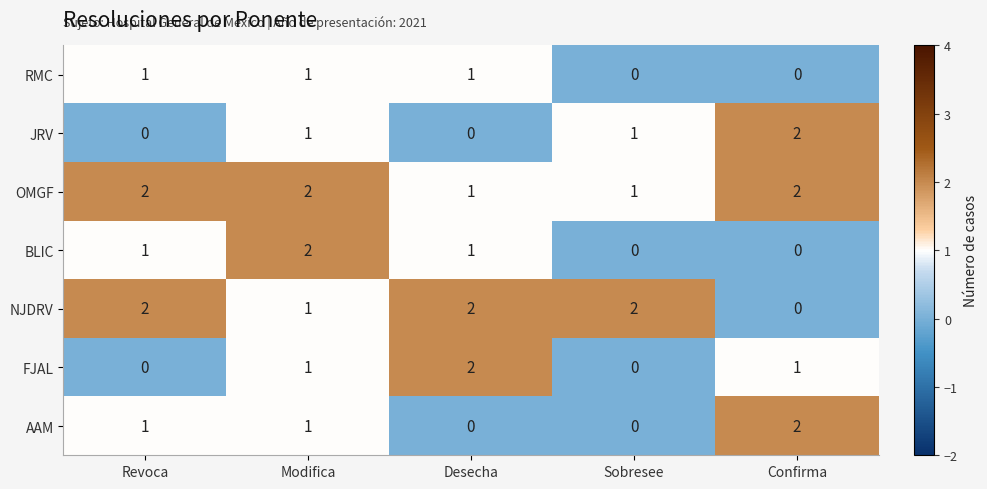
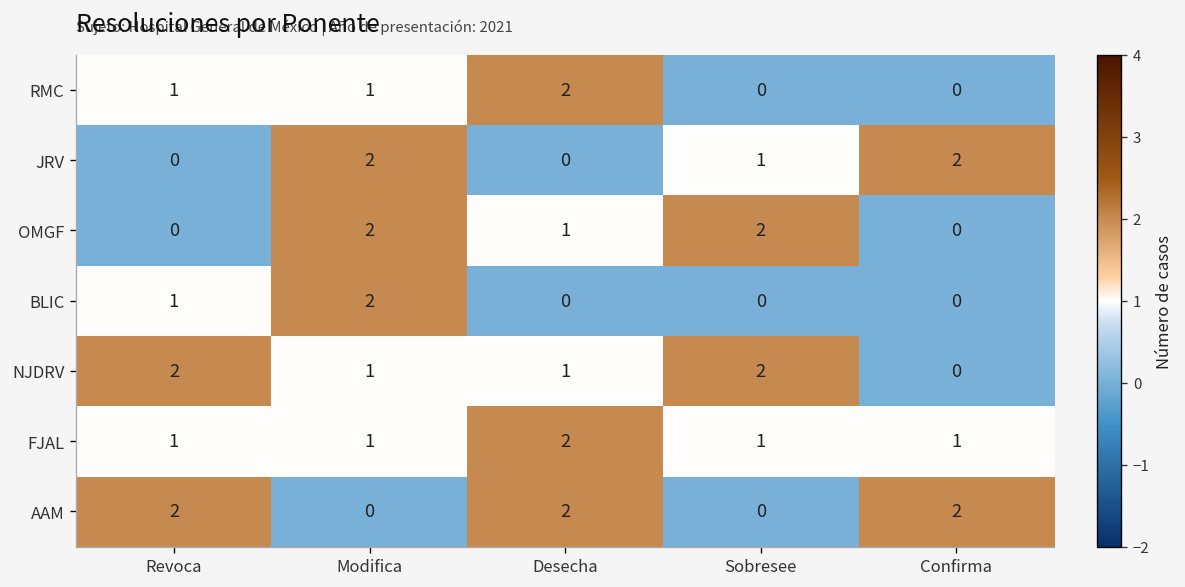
RMC, Desecha: 1 -> 2
JRV, Modifica: 1 -> 2
OMGF, Revoca: 2 -> 0
OMGF, Sobresee: 1 -> 2
OMGF, Confirma: 2 -> 0
BLIC, Desecha: 1 -> 0
NJDRV, Desecha: 2 -> 1
FJAL, Revoca: 0 -> 1
FJAL, Sobresee: 0 -> 1
AAM, Revoca: 1 -> 2
AAM, Modifica: 1 -> 0
AAM, Desecha: 0 -> 2
